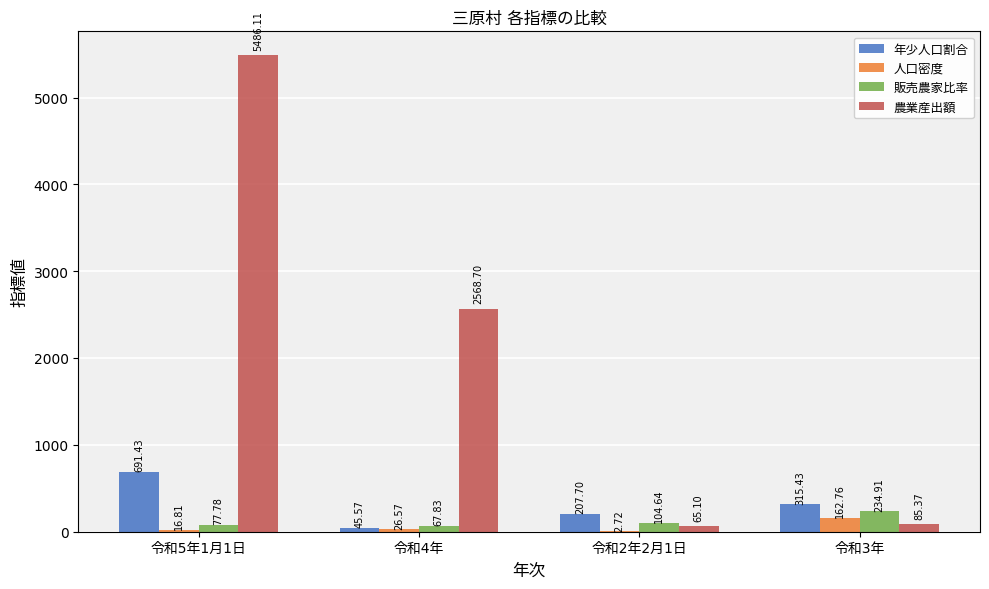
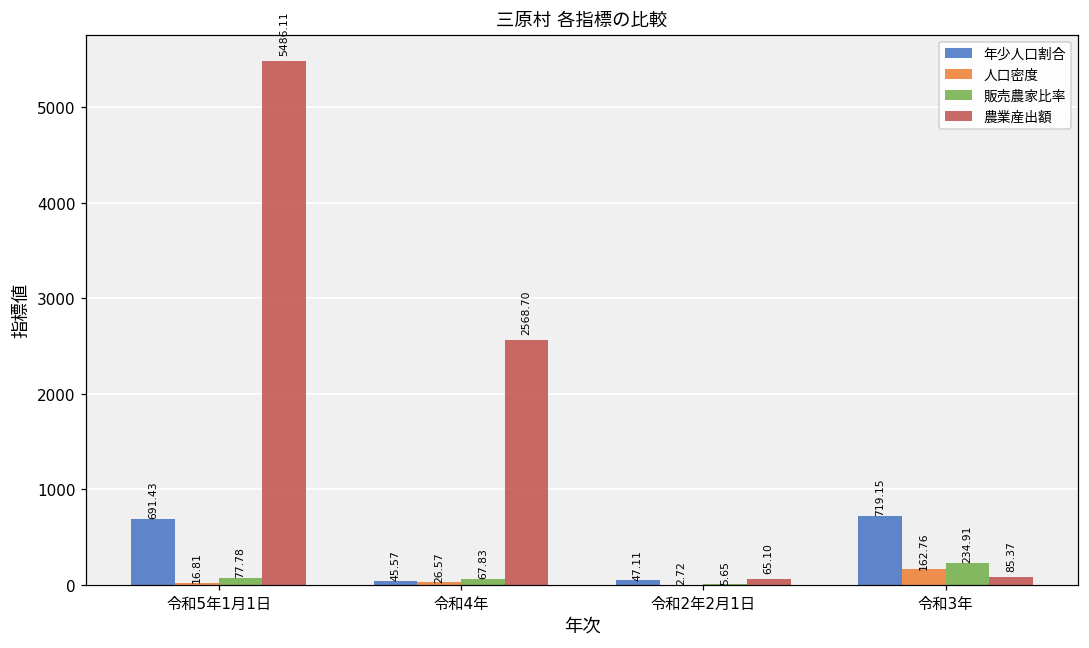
年少人口割合, 令和2年2月1日: 207.70 -> 47.11
販売農家比率, 令和2年2月1日: 104.64 -> 5.65
年少人口割合, 令和3年: 315.43 -> 719.15
